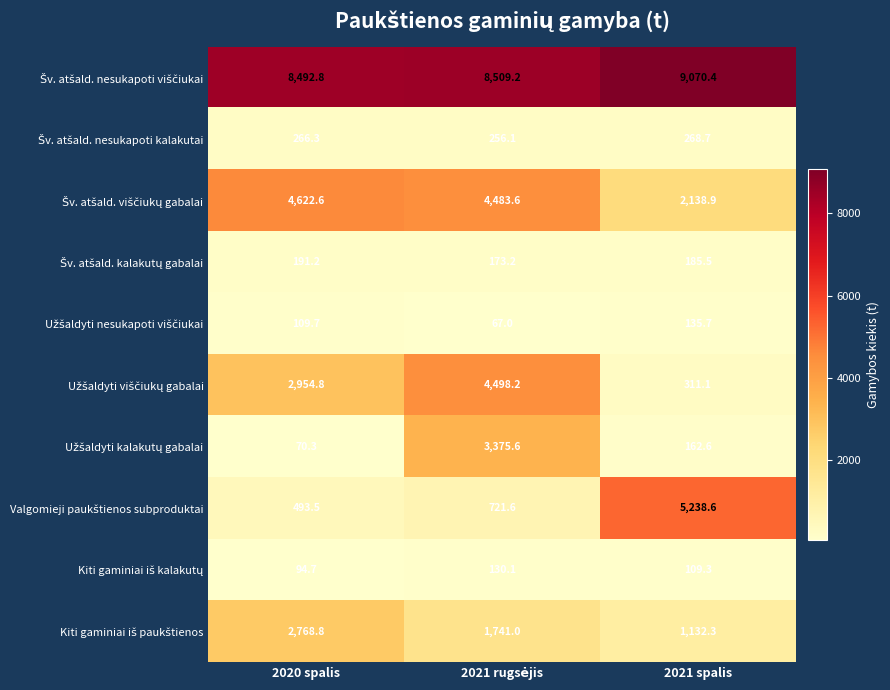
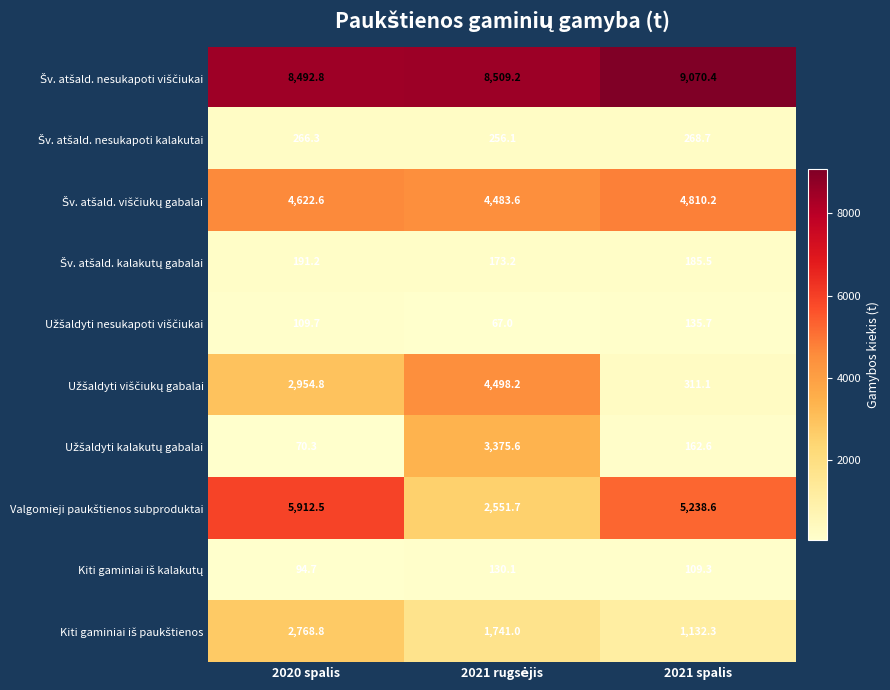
Šv. atšald. viščiukų gabalai, 2021 spalis: 2,138.9 -> 4,810.2
Valgomieji paukštienos subproduktai, 2020 spalis: 493.5 -> 5,912.5
Valgomieji paukštienos subproduktai, 2021 rugsėjis: 721.6 -> 2,551.7
